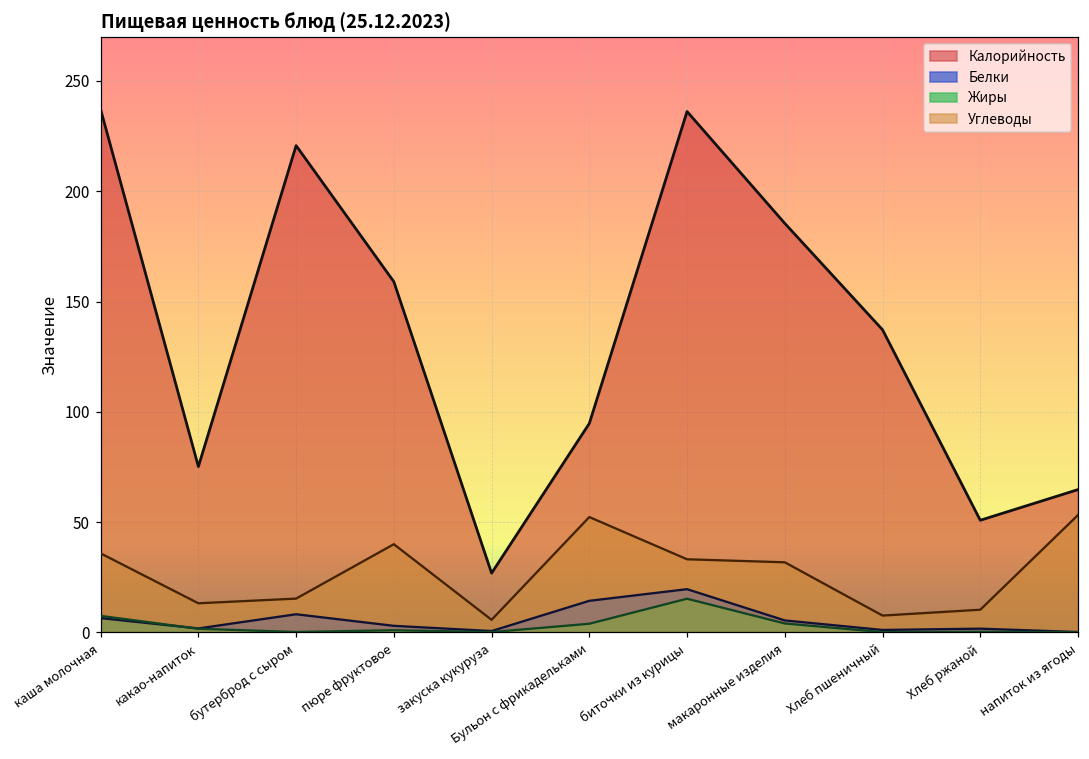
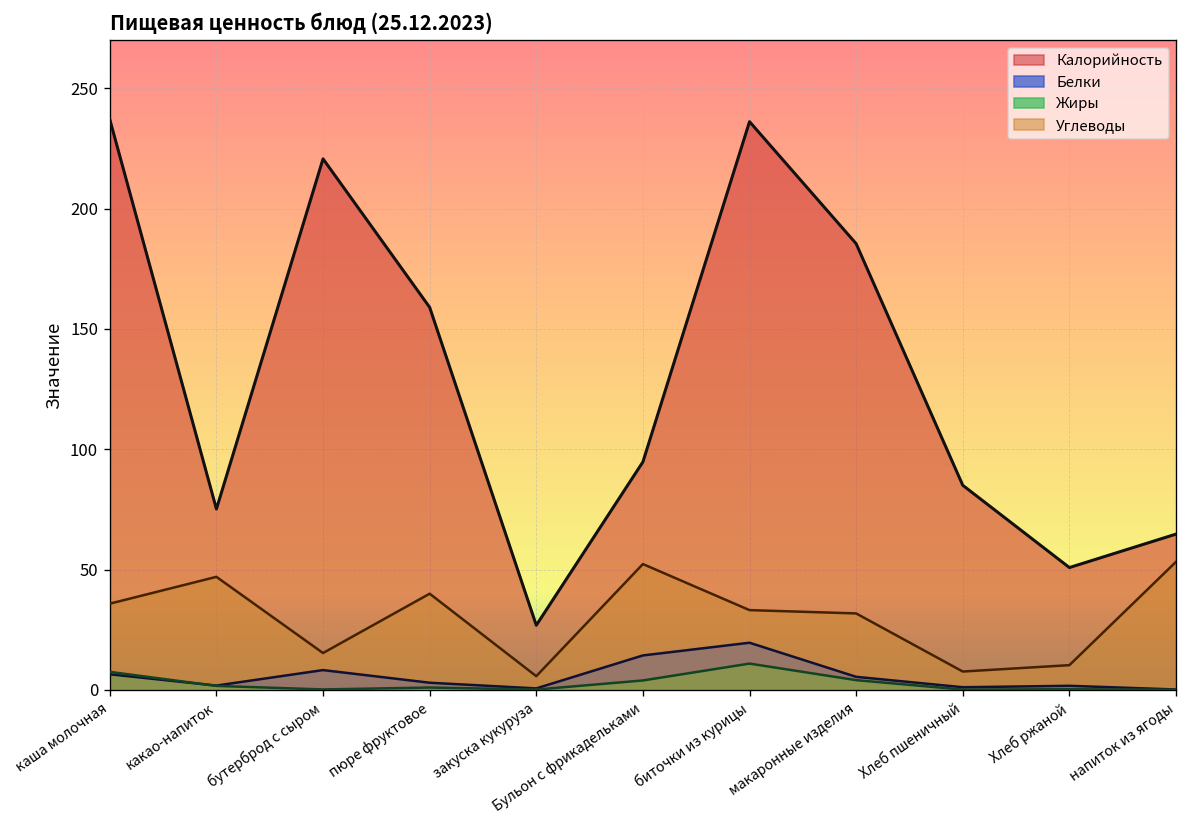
Углеводы, какао-напиток: 13 -> 47
Жиры, биточки из курицы: 15 -> 11
Калорийность, Хлеб пшеничный: 137 -> 85
